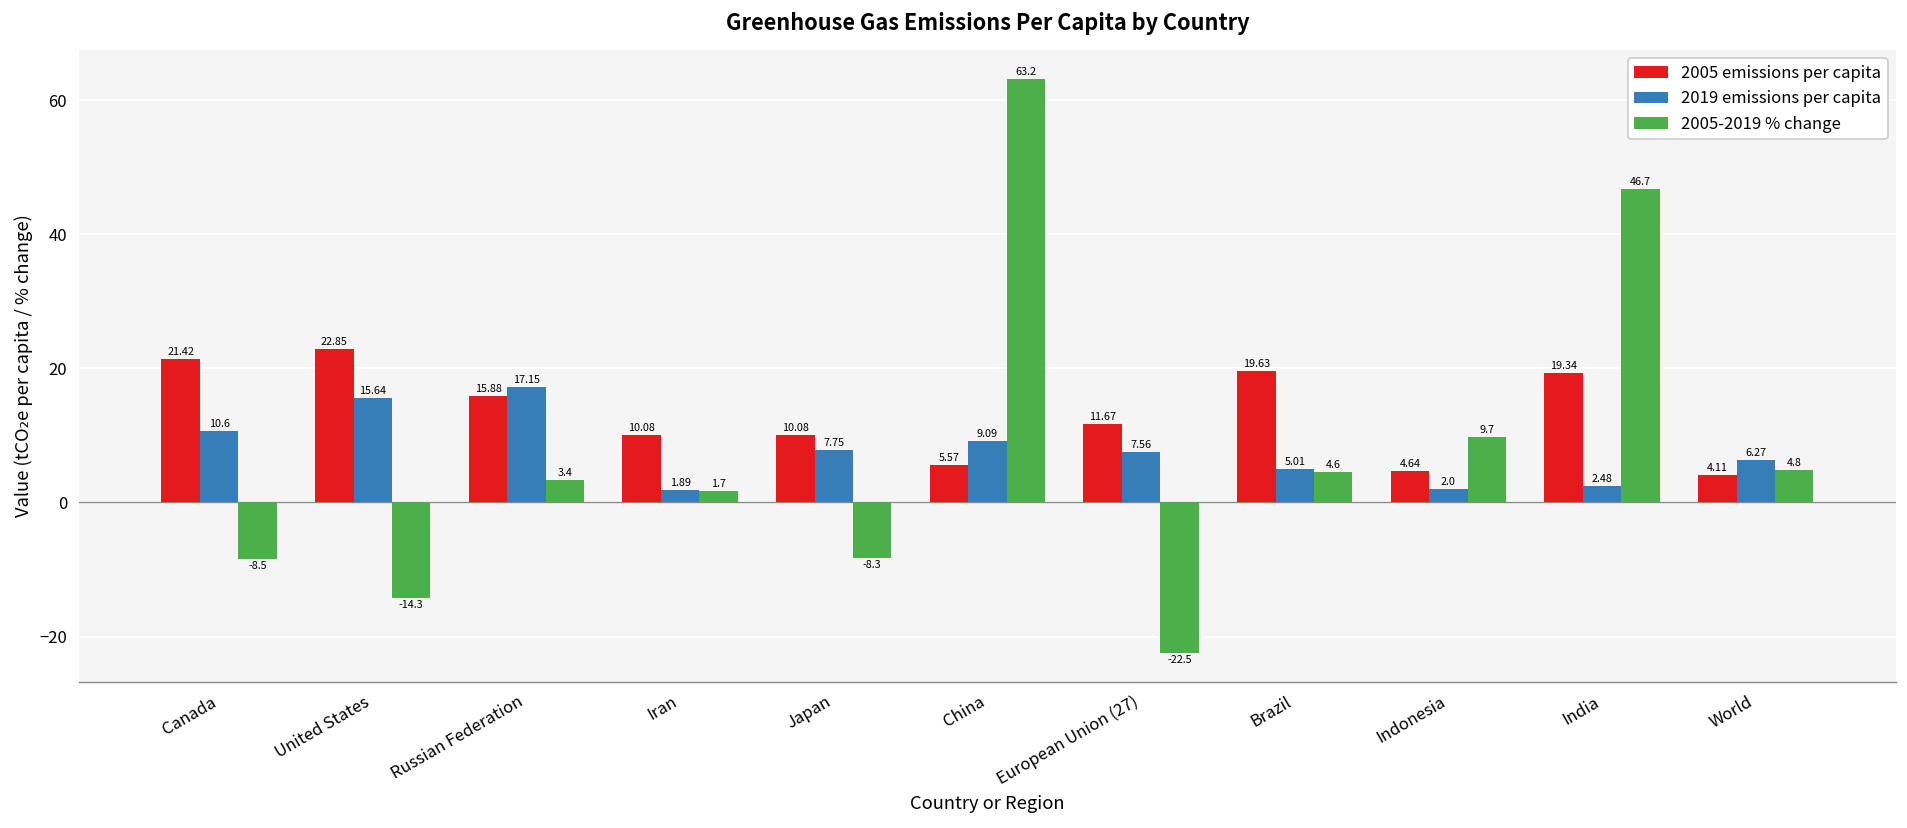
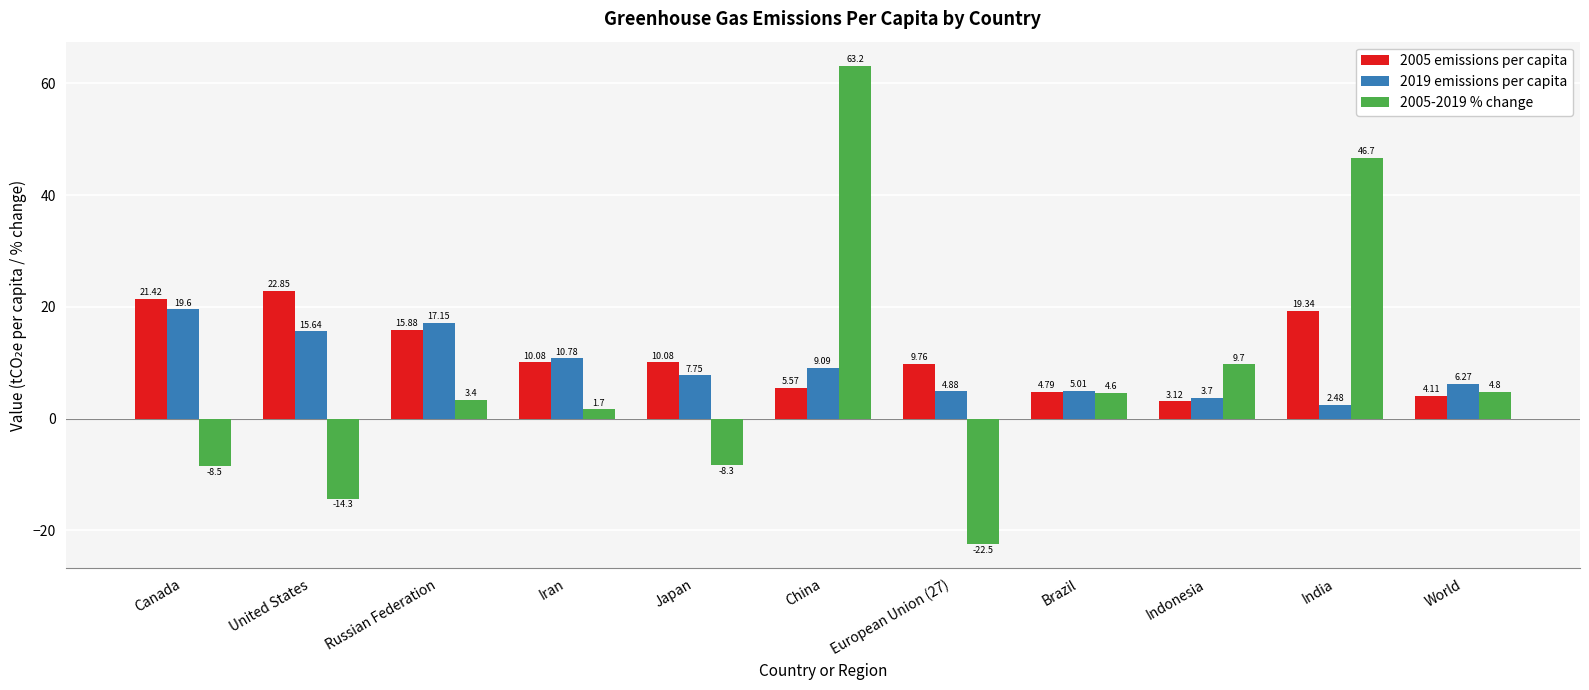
2019 emissions per capita, Canada: 10.6 -> 19.6
2019 emissions per capita, Iran: 1.89 -> 10.78
2005 emissions per capita, European Union (27): 11.67 -> 9.76
2019 emissions per capita, European Union (27): 7.56 -> 4.88
2005 emissions per capita, Brazil: 19.63 -> 4.79
2005 emissions per capita, Indonesia: 4.64 -> 3.12
2019 emissions per capita, Indonesia: 2.0 -> 3.7
